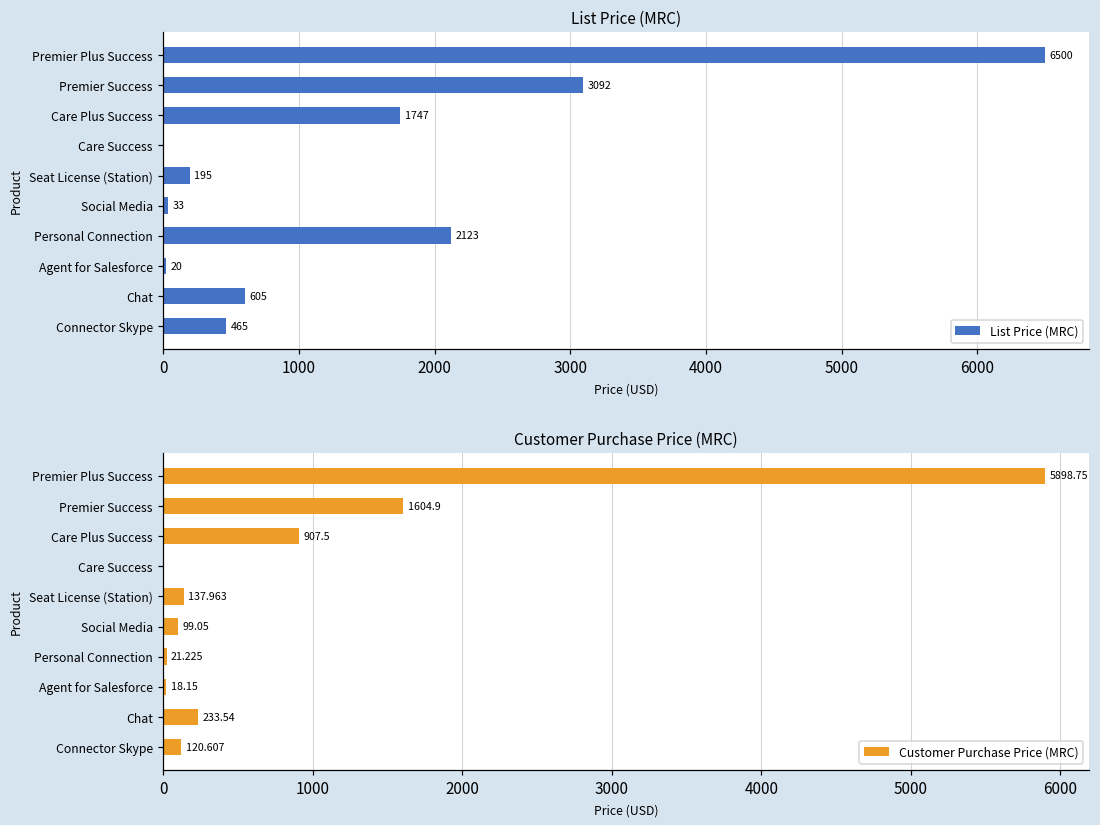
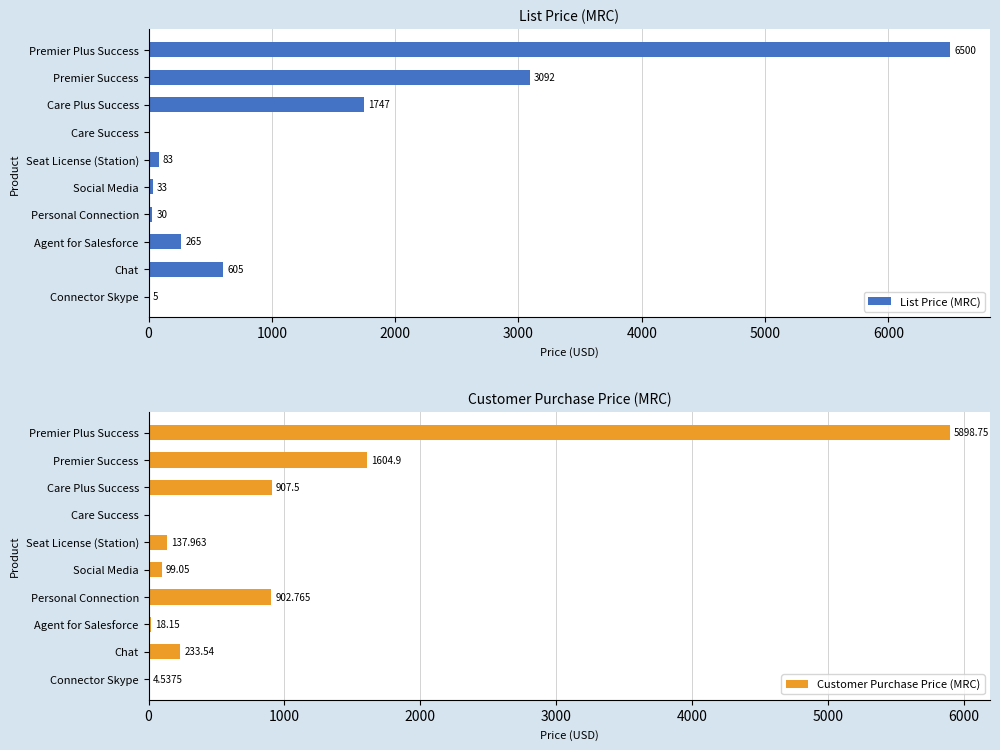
List Price (MRC), Seat License (Station): 195 -> 83
List Price (MRC), Personal Connection: 2123 -> 30
List Price (MRC), Agent for Salesforce: 20 -> 265
List Price (MRC), Connector Skype: 465 -> 5
Customer Purchase Price (MRC), Personal Connection: 21.225 -> 902.765
Customer Purchase Price (MRC), Connector Skype: 120.607 -> 4.5375
